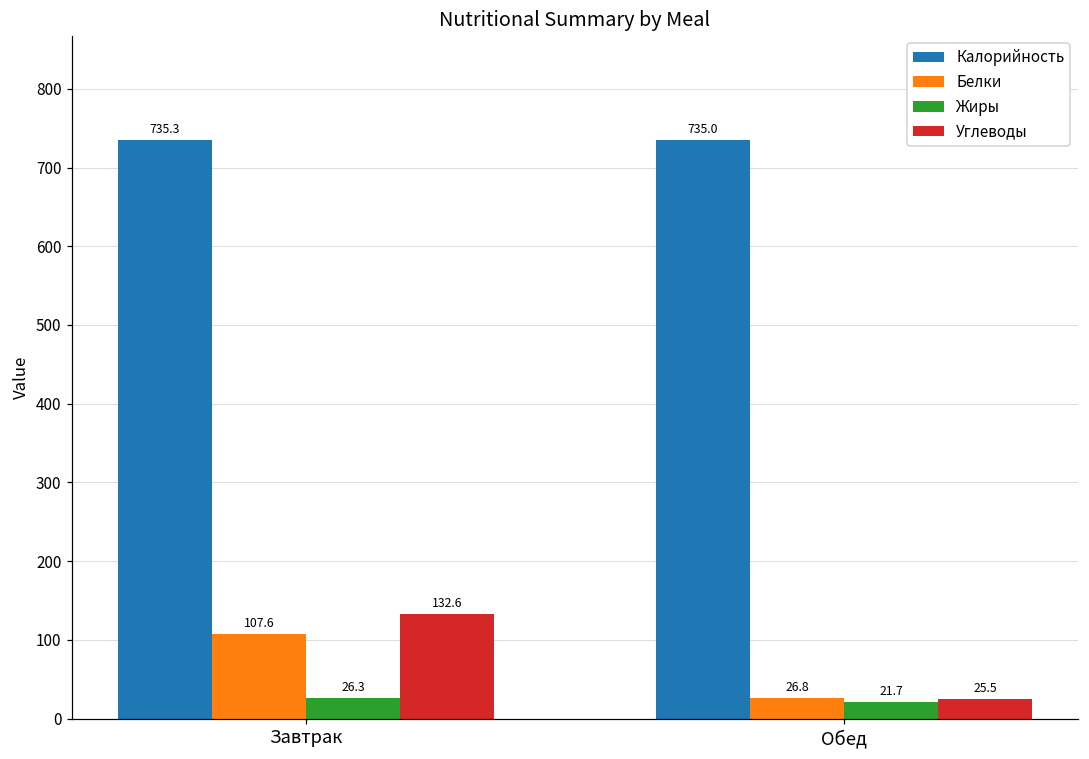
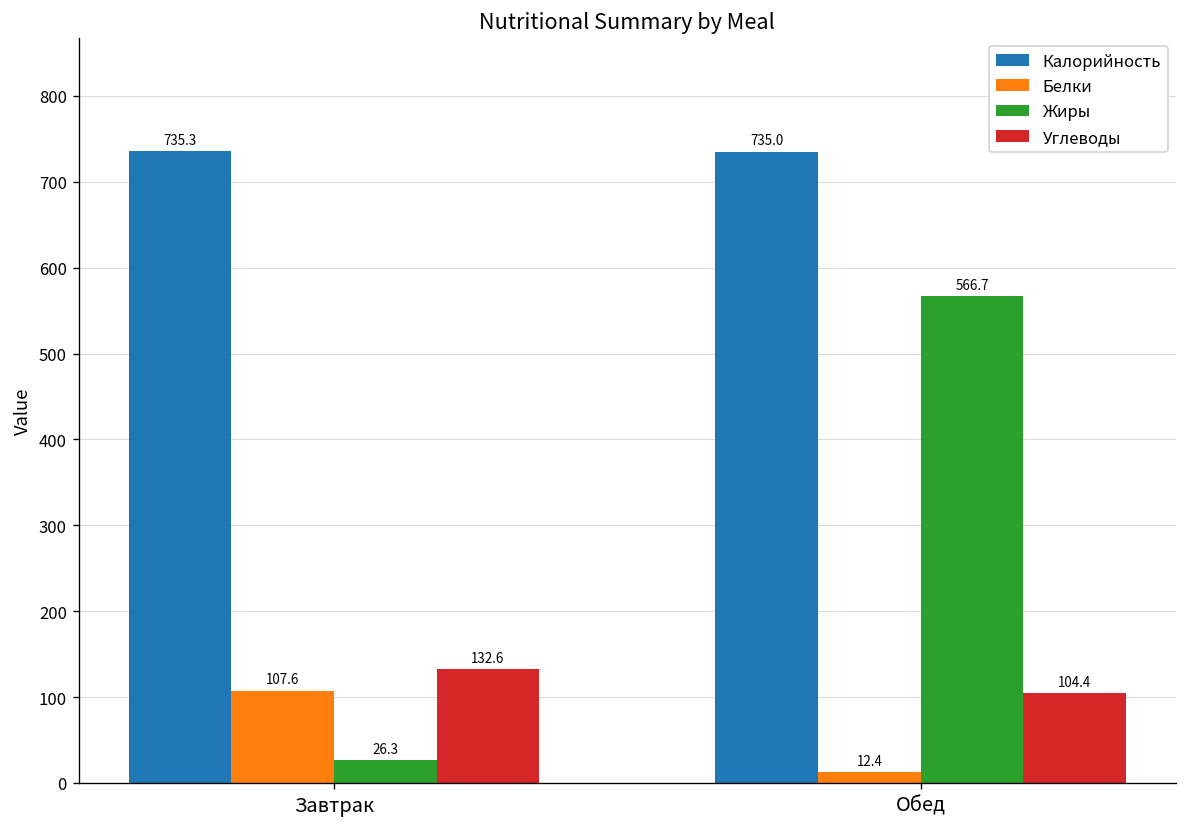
Белки, Обед: 26.8 -> 12.4
Жиры, Обед: 21.7 -> 566.7
Углеводы, Обед: 25.5 -> 104.4
